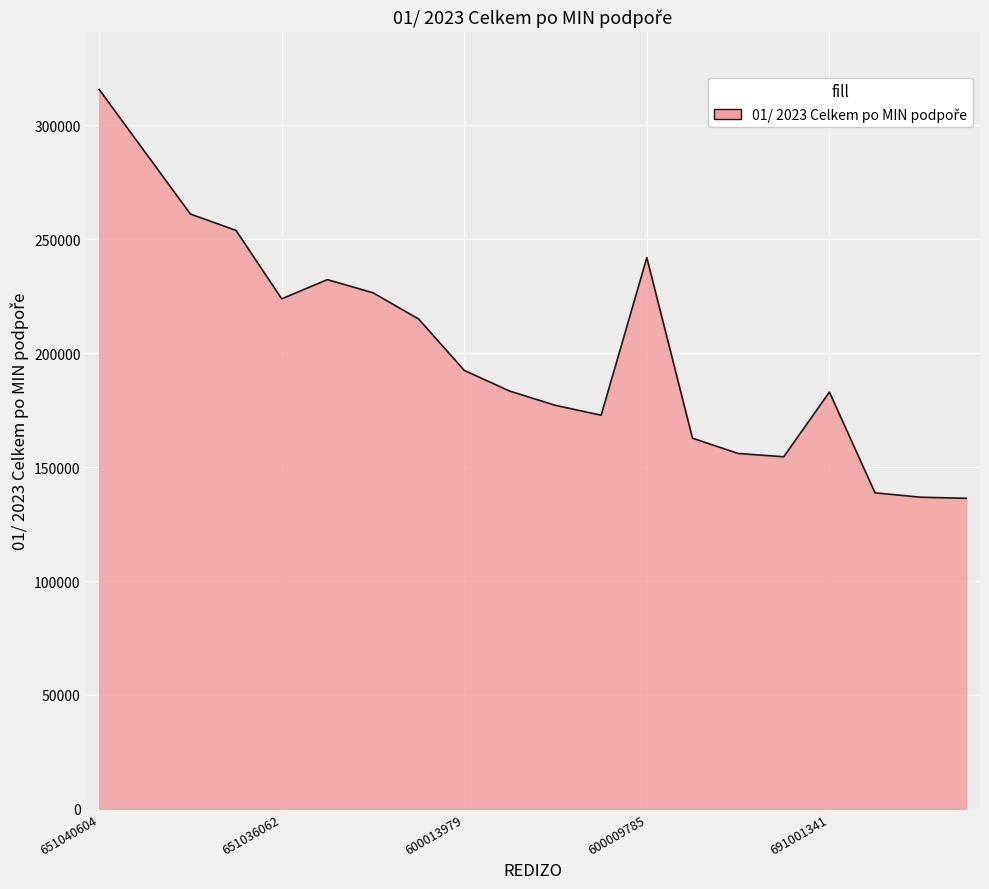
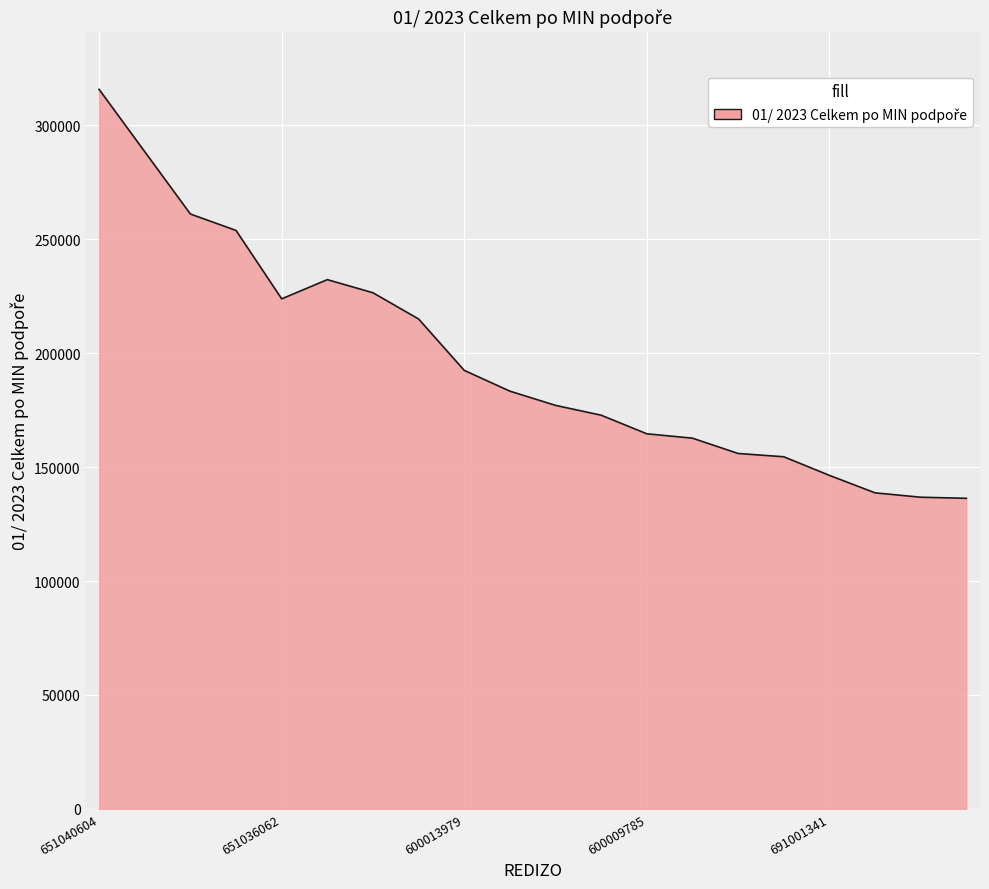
600009785: 242000 -> 165000
691001341: 183000 -> 146000
